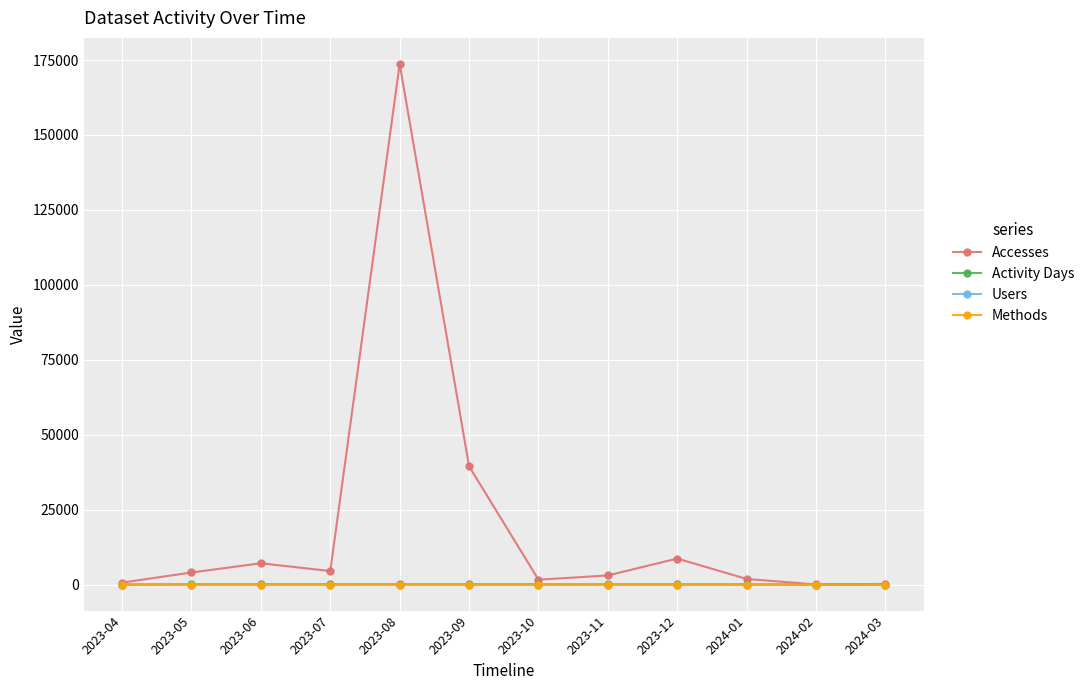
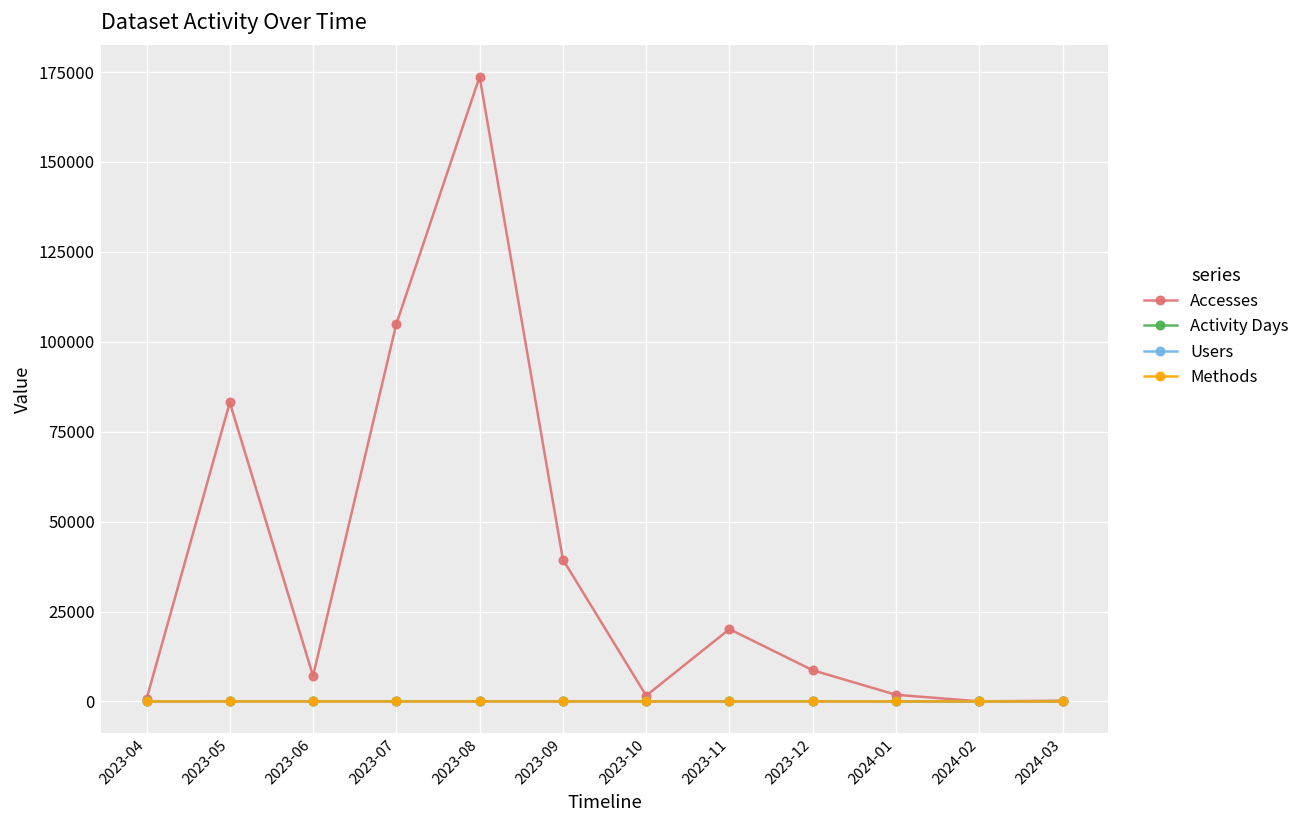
Accesses, 2023-05: 4000 -> 83000
Accesses, 2023-07: 5000 -> 105000
Accesses, 2023-11: 3000 -> 20000
